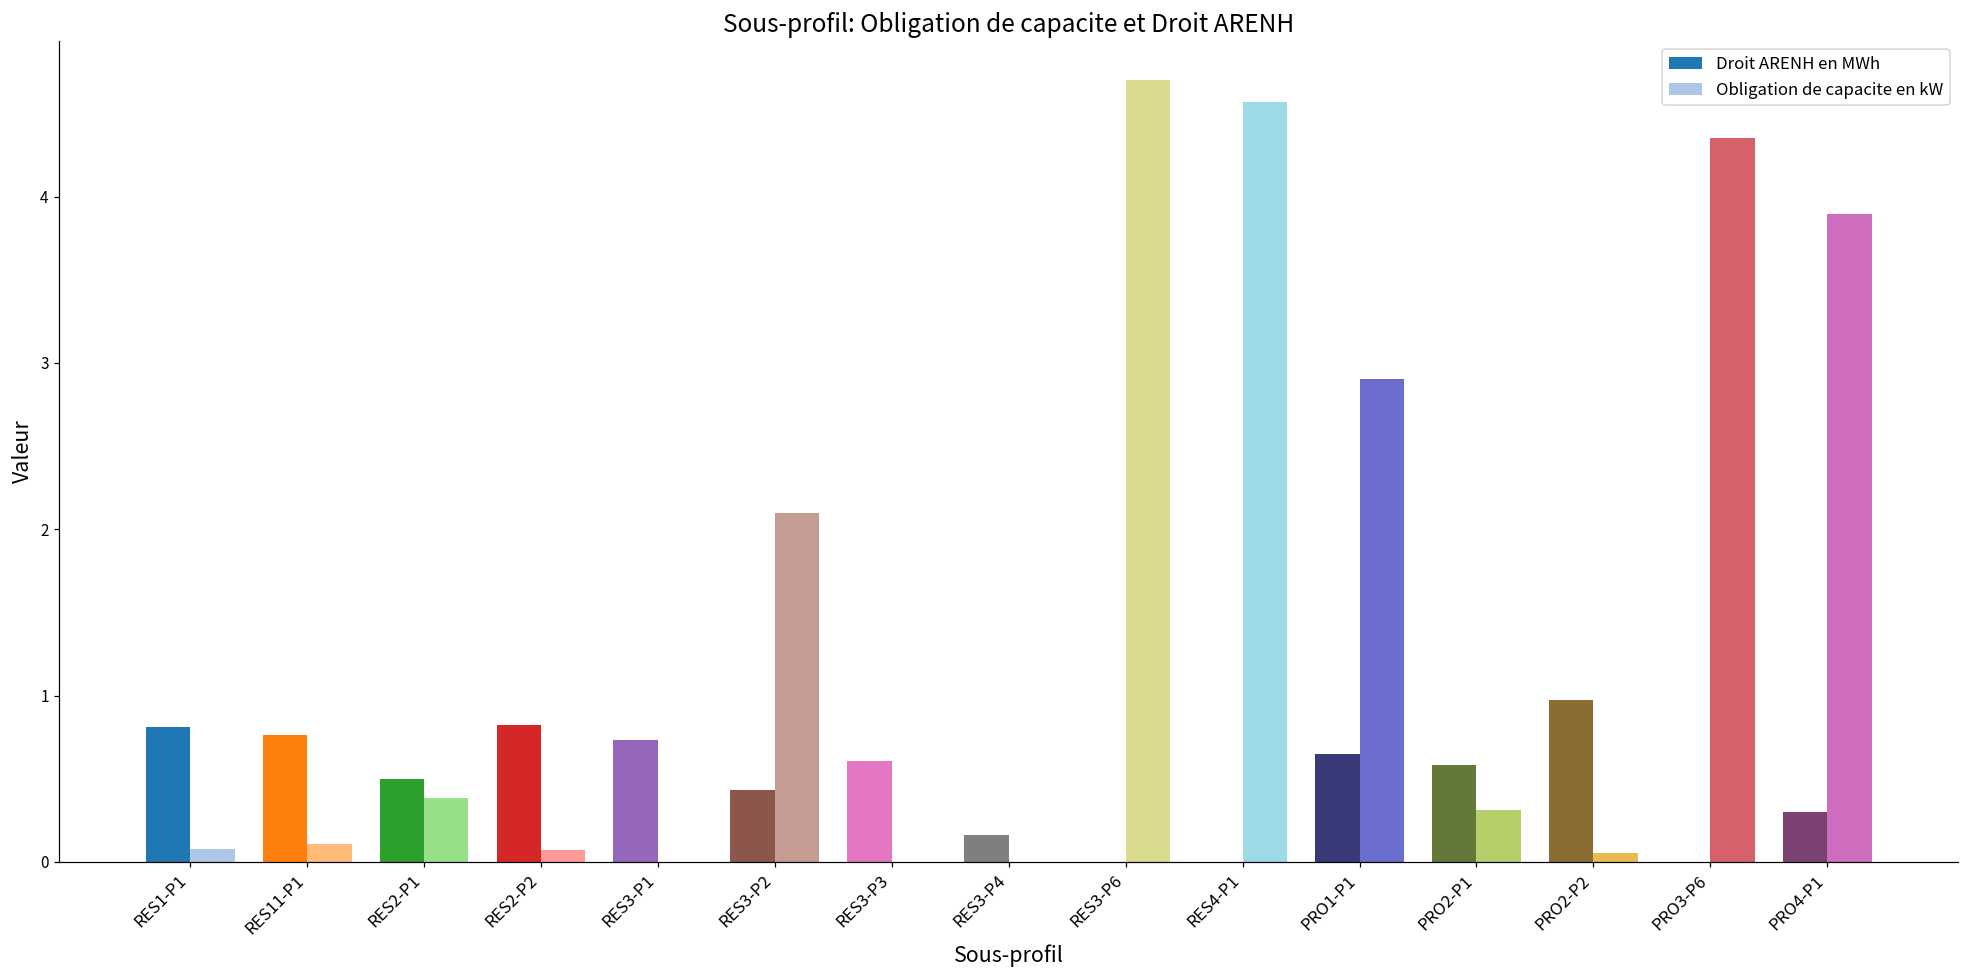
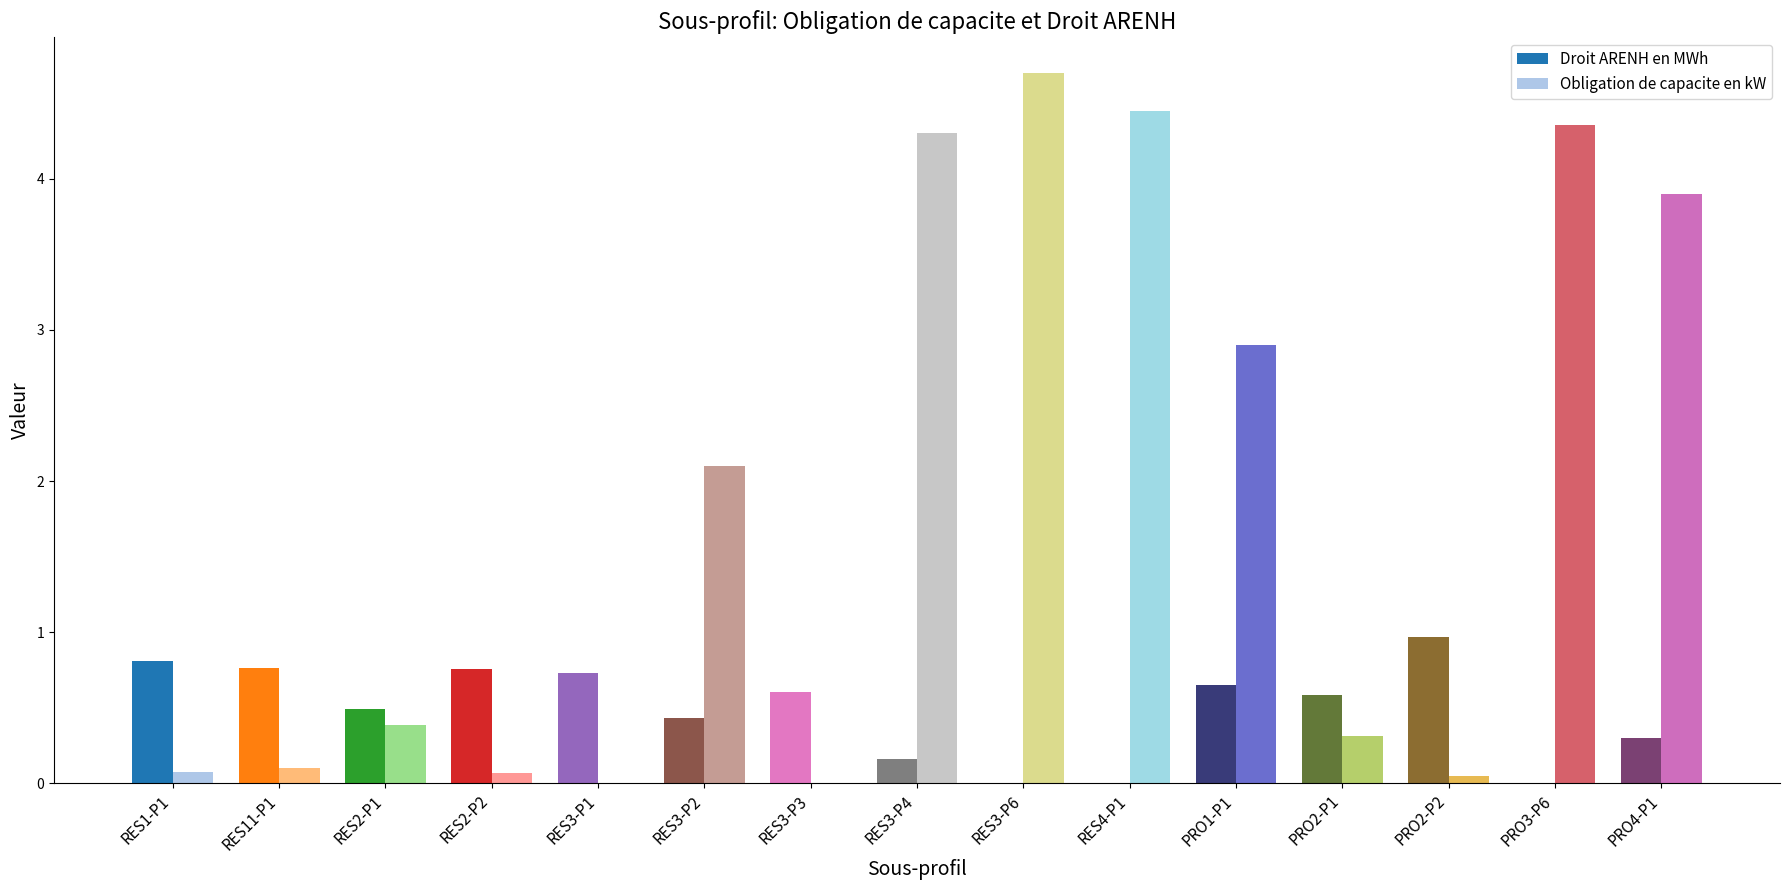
Droit ARENH en MWh, RES2-P2: 0.82 -> 0.76
Obligation de capacite en kW, RES3-P4: 0.0 -> 4.3
Obligation de capacite en kW, RES4-P1: 4.57 -> 4.45
